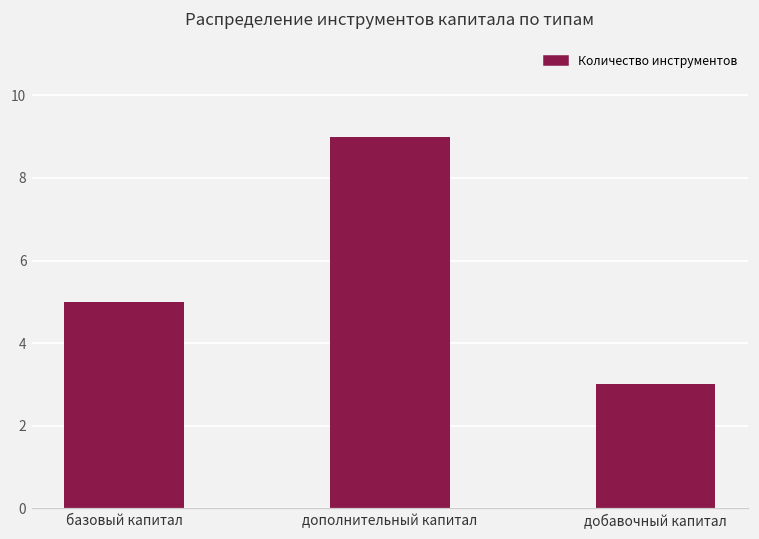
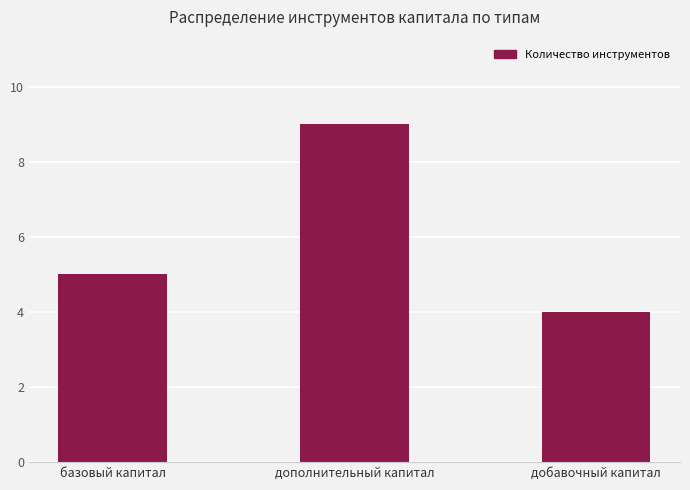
добавочный капитал: 3 -> 4
